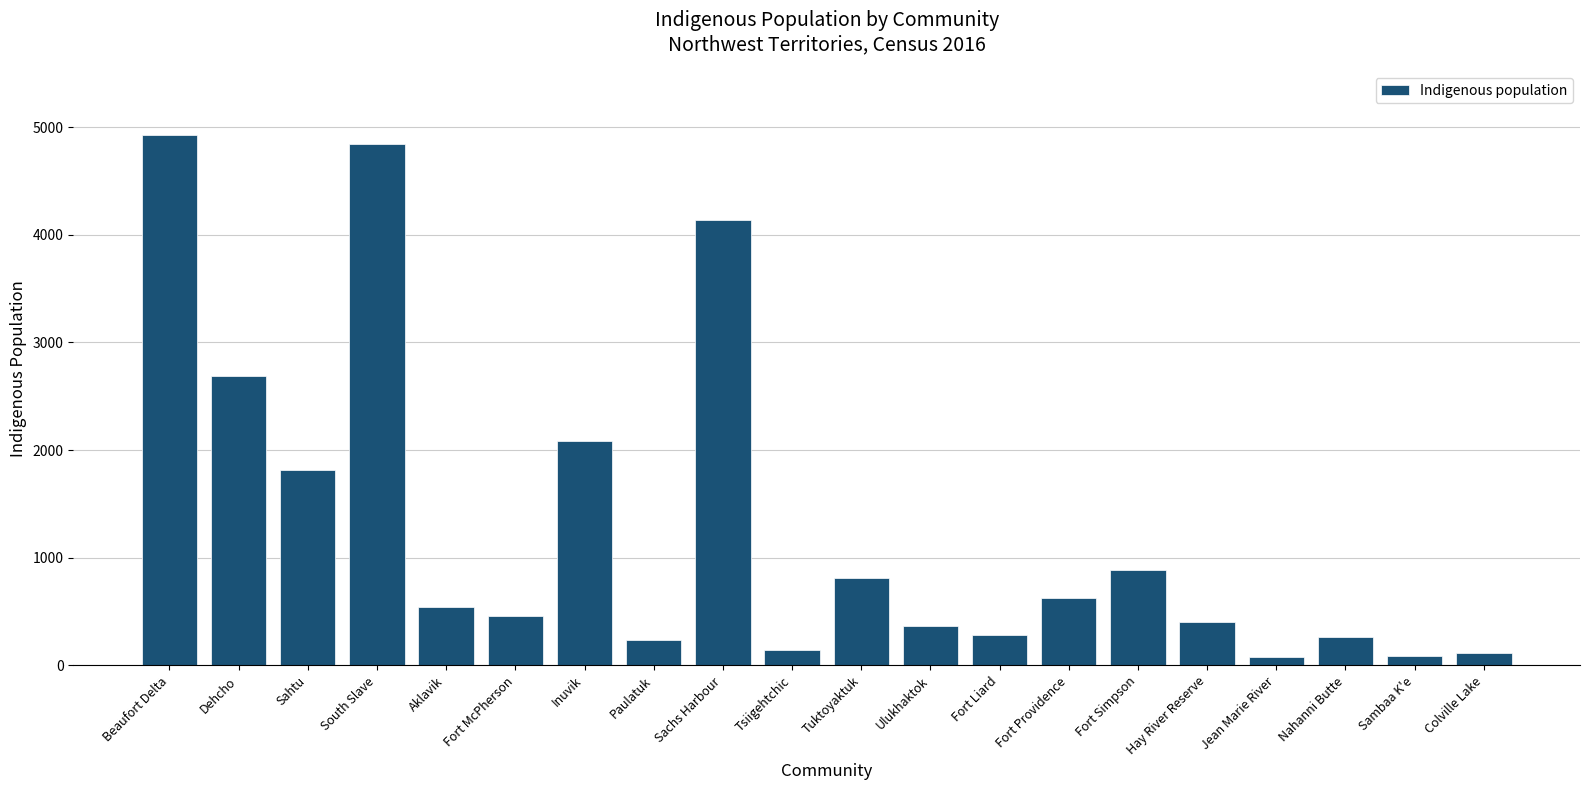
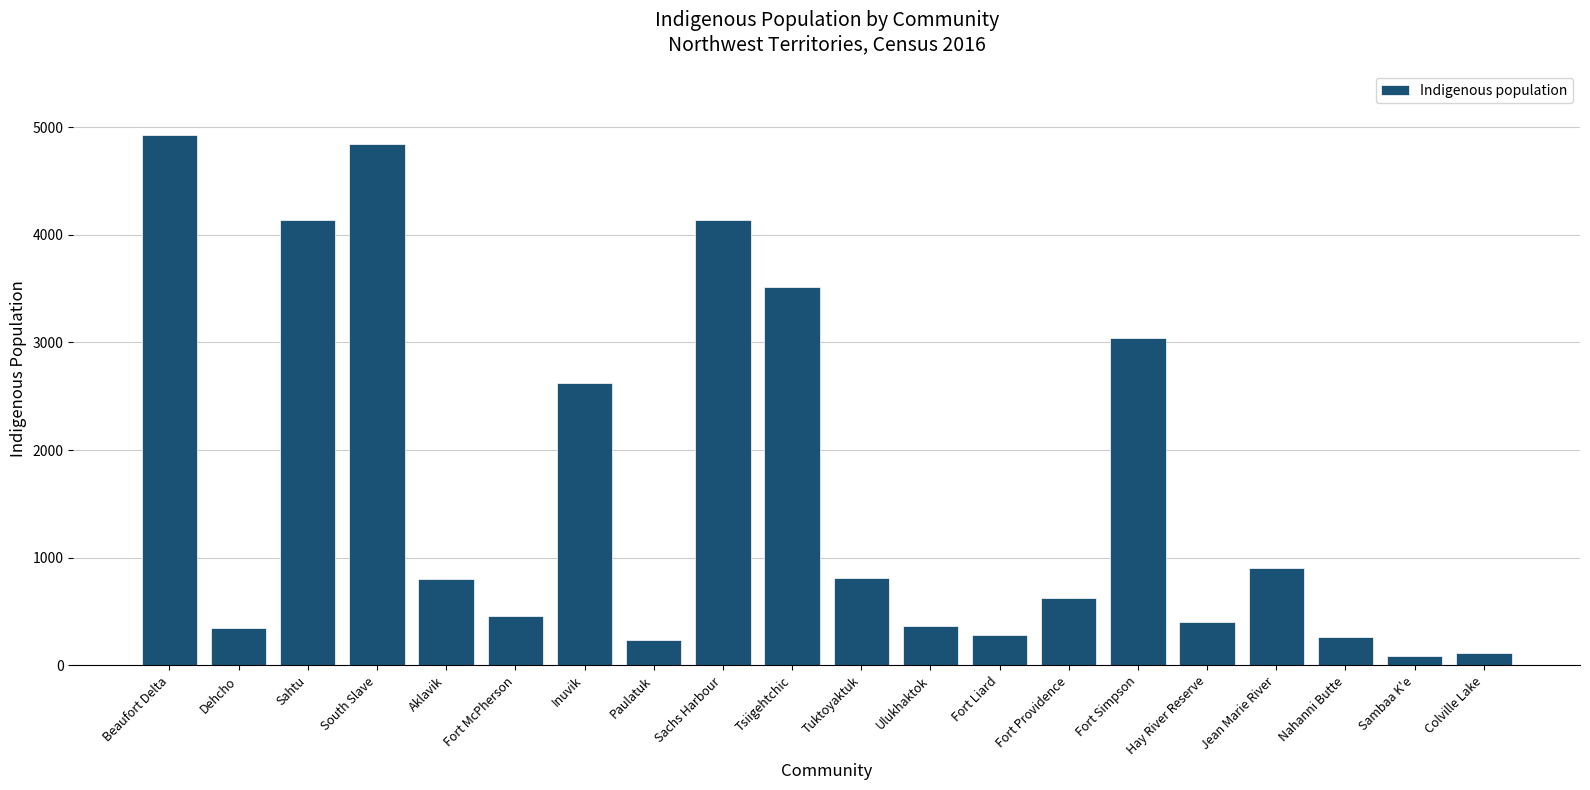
Dehcho: 2690 -> 340
Sahtu: 1820 -> 4140
Aklavik: 540 -> 800
Inuvik: 2080 -> 2620
Tsiigehtchic: 150 -> 3520
Fort Simpson: 890 -> 3040
Jean Marie River: 80 -> 910
